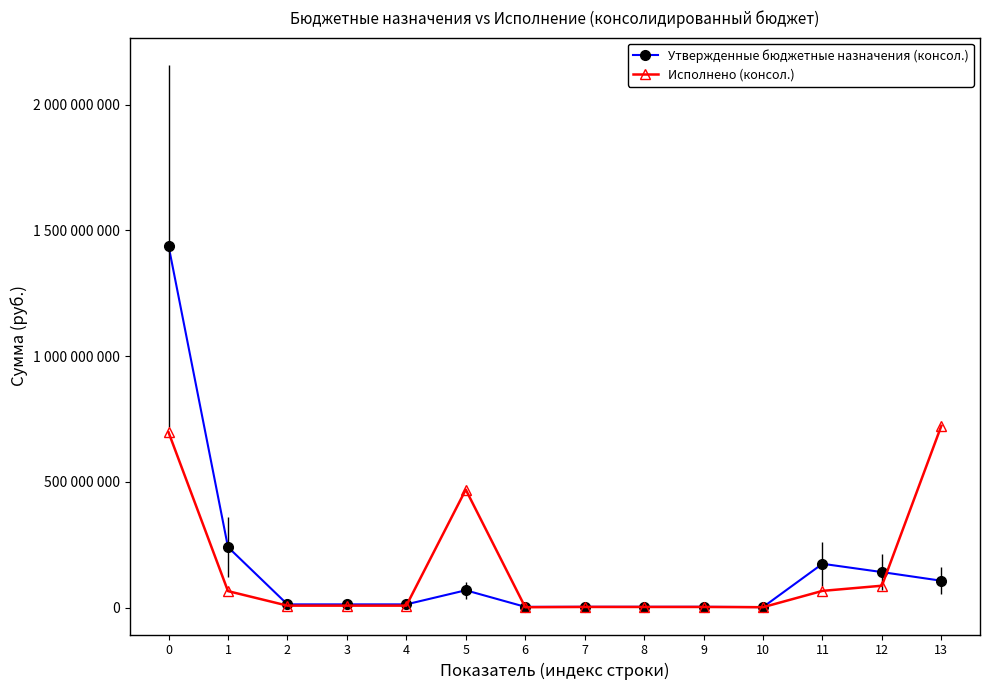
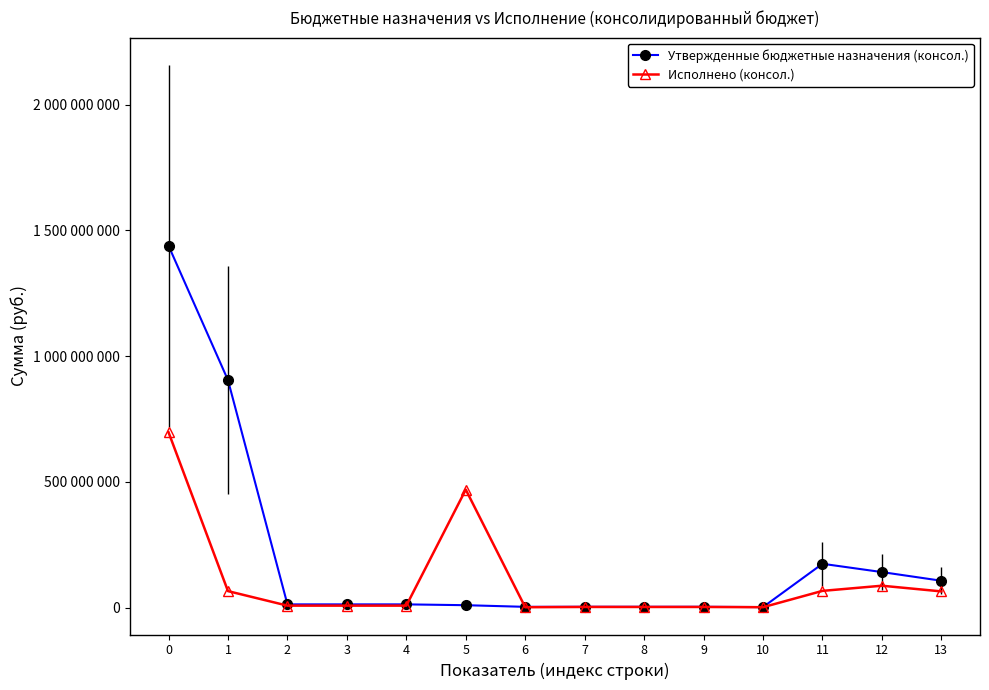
Утвержденные бюджетные назначения (консол.), 1: 240000000 -> 900000000
Утвержденные бюджетные назначения (консол.), 5: 70000000 -> 10000000
Исполнено (консол.), 13: 720000000 -> 60000000
